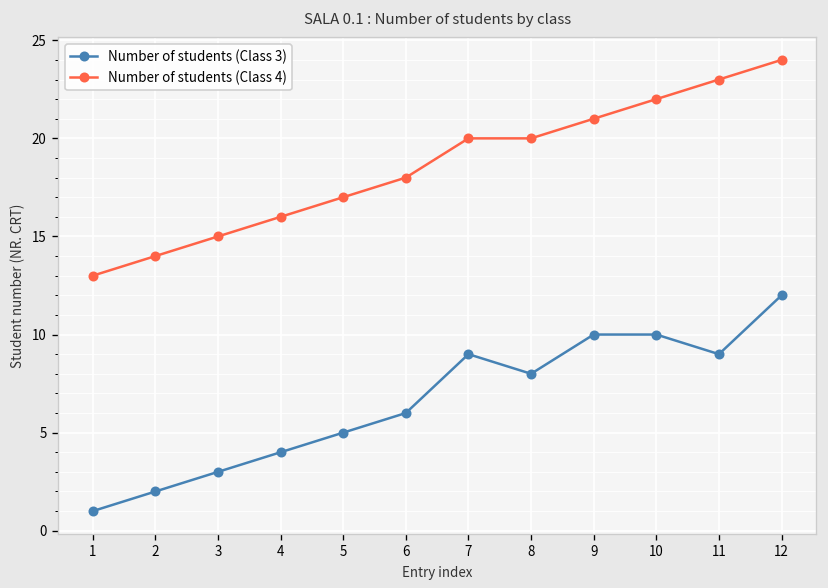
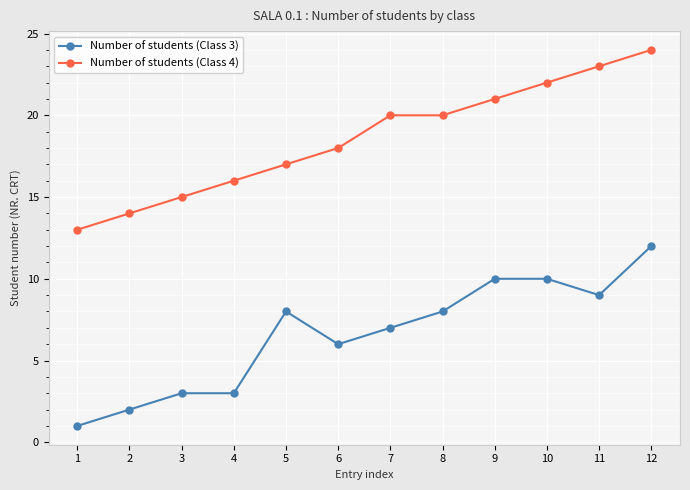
Number of students (Class 3), 4: 4 -> 3
Number of students (Class 3), 5: 5 -> 8
Number of students (Class 3), 7: 9 -> 7
